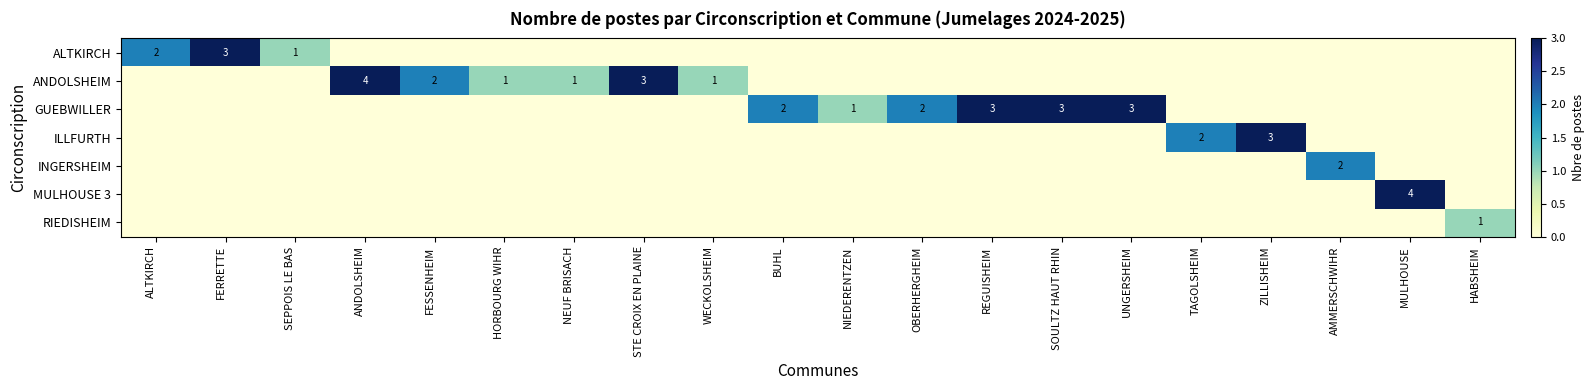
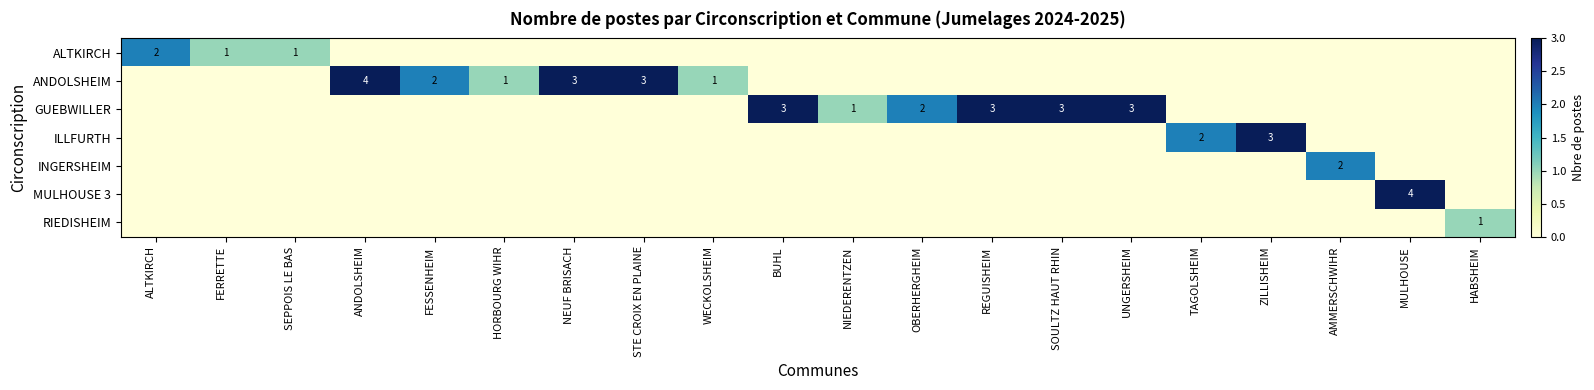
ALTKIRCH, FERRETTE: 3 -> 1
ANDOLSHEIM, NEUF BRISACH: 1 -> 3
GUEBWILLER, BUHL: 2 -> 3
